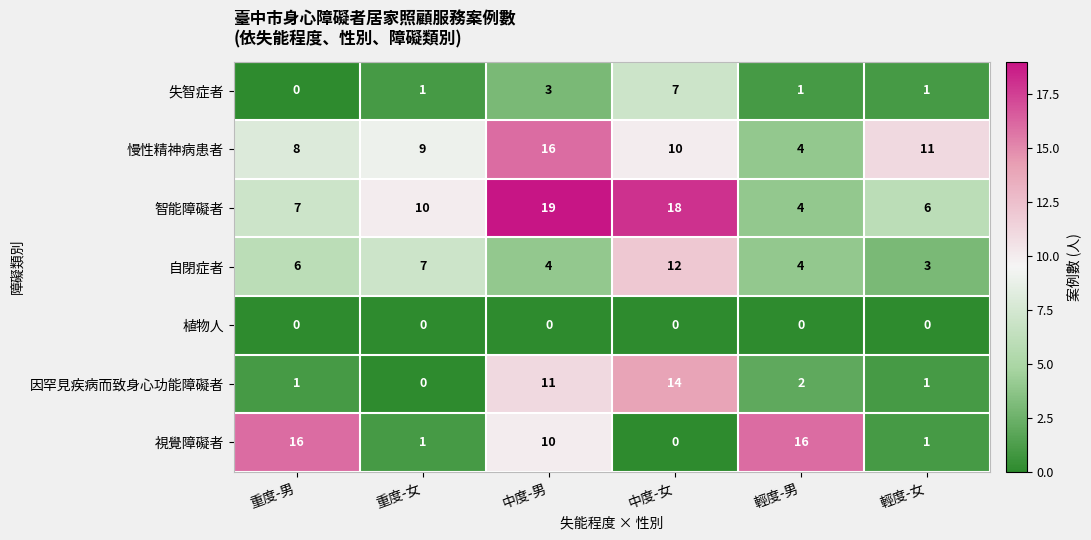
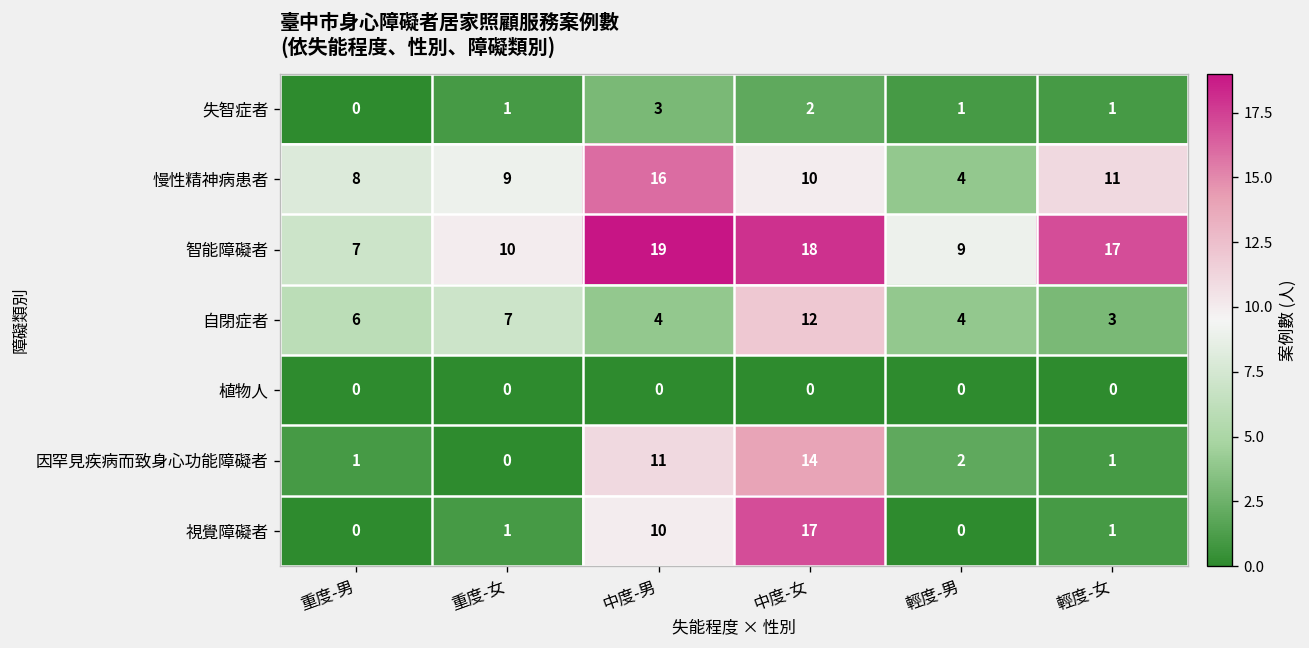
失智症者, 中度-女: 7 -> 2
智能障礙者, 輕度-男: 4 -> 9
智能障礙者, 輕度-女: 6 -> 17
視覺障礙者, 重度-男: 16 -> 0
視覺障礙者, 中度-女: 0 -> 17
視覺障礙者, 輕度-男: 16 -> 0
